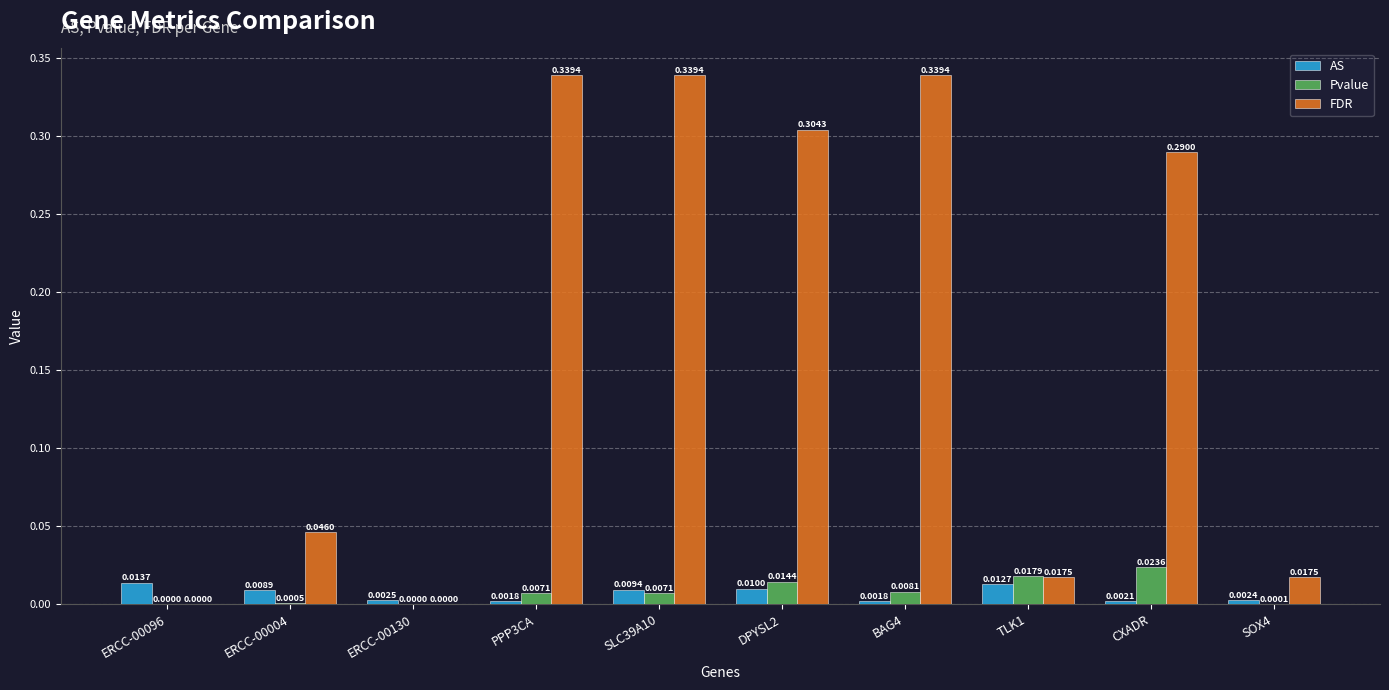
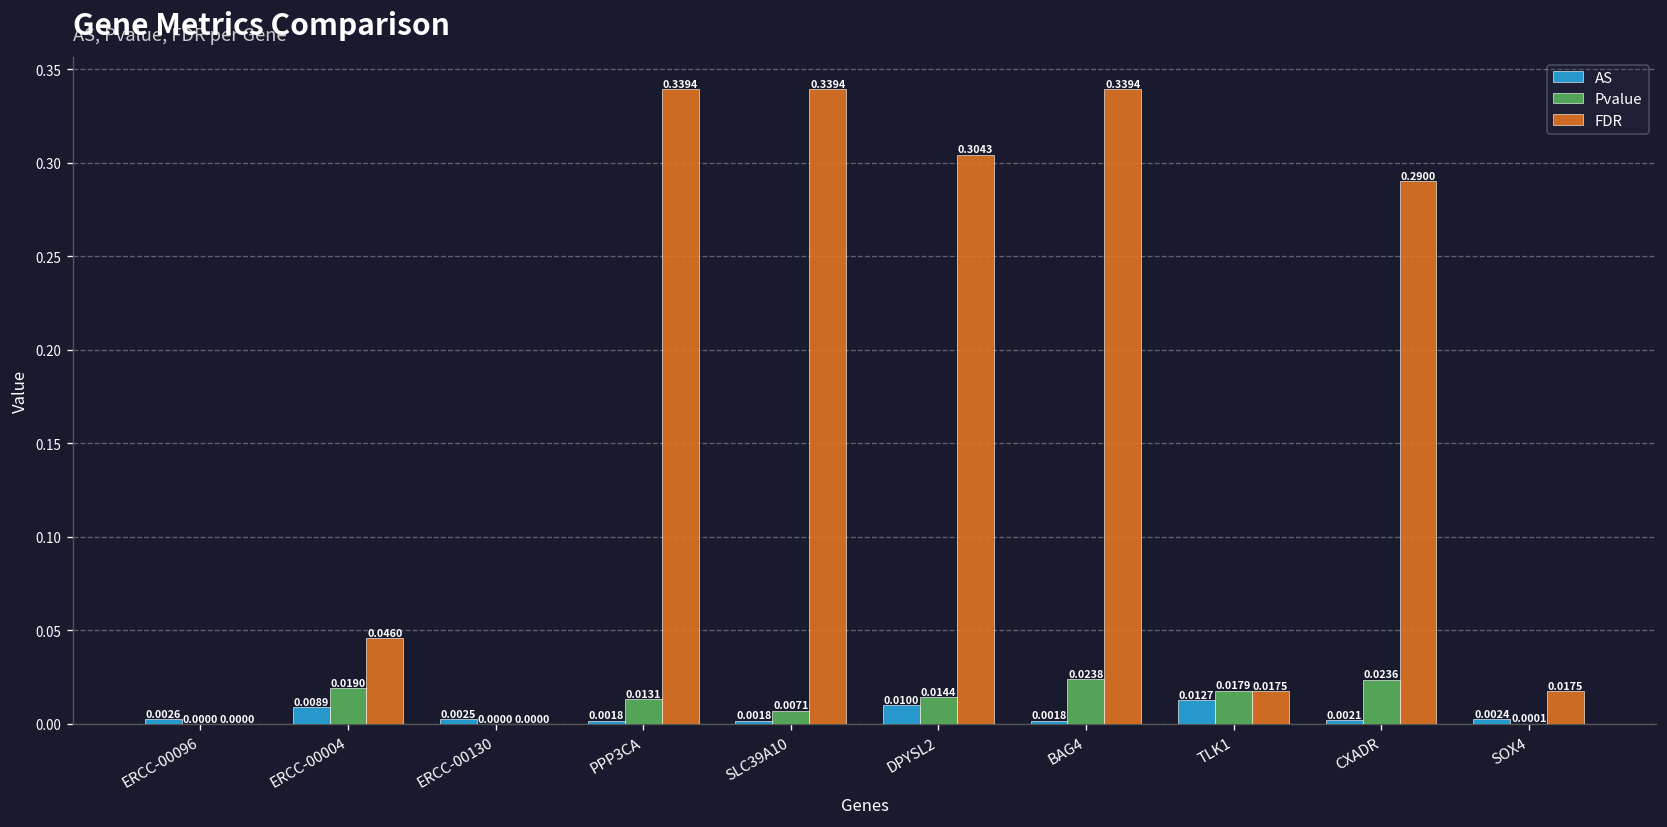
AS, ERCC-00096: 0.0137 -> 0.0026
Pvalue, ERCC-00004: 0.0005 -> 0.0190
Pvalue, PPP3CA: 0.0071 -> 0.0131
AS, SLC39A10: 0.0094 -> 0.0018
Pvalue, BAG4: 0.0081 -> 0.0238
